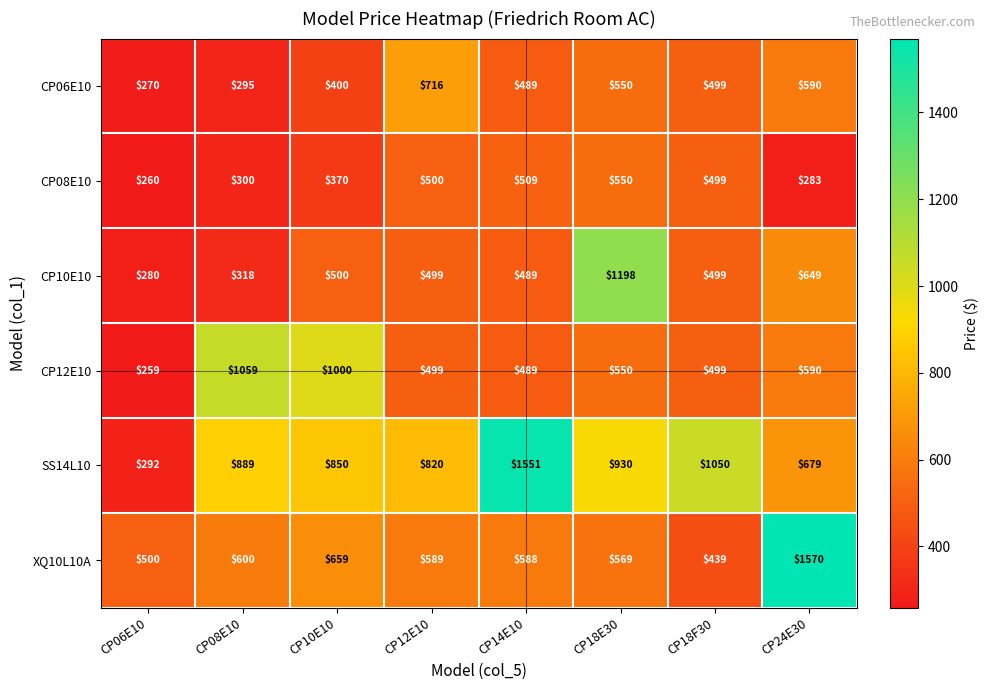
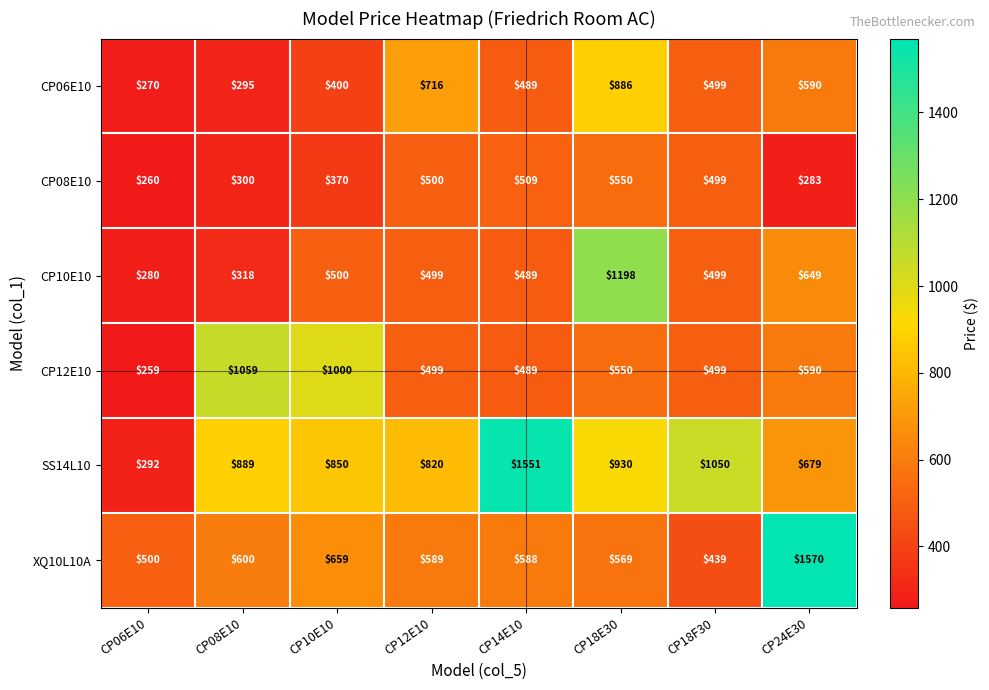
CP06E10, CP18E30: $550 -> $886
